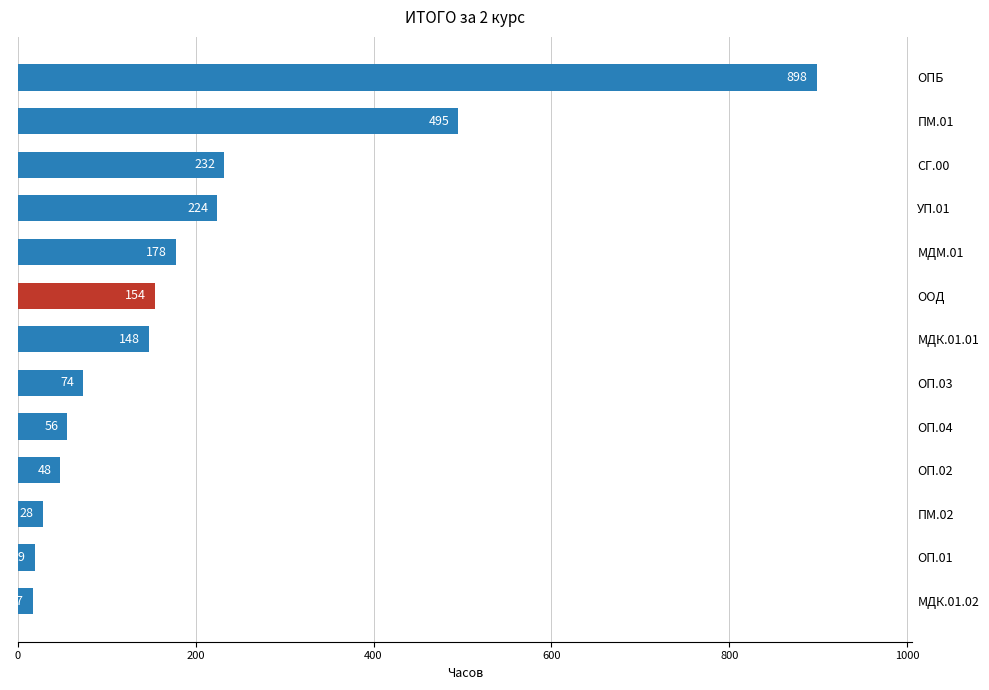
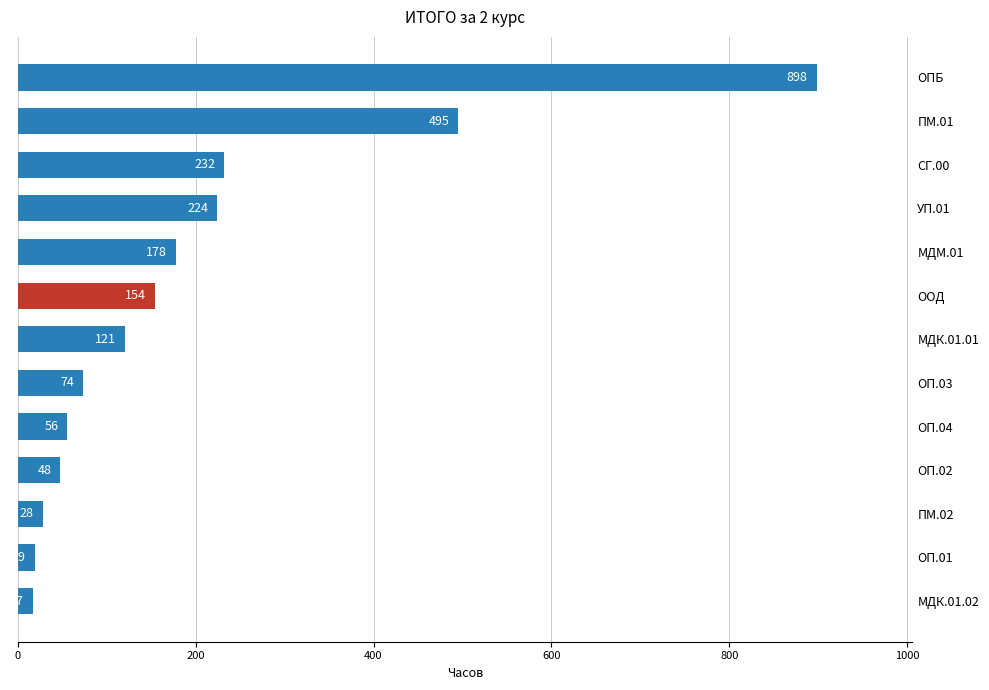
МДК.01.01: 148 -> 121
